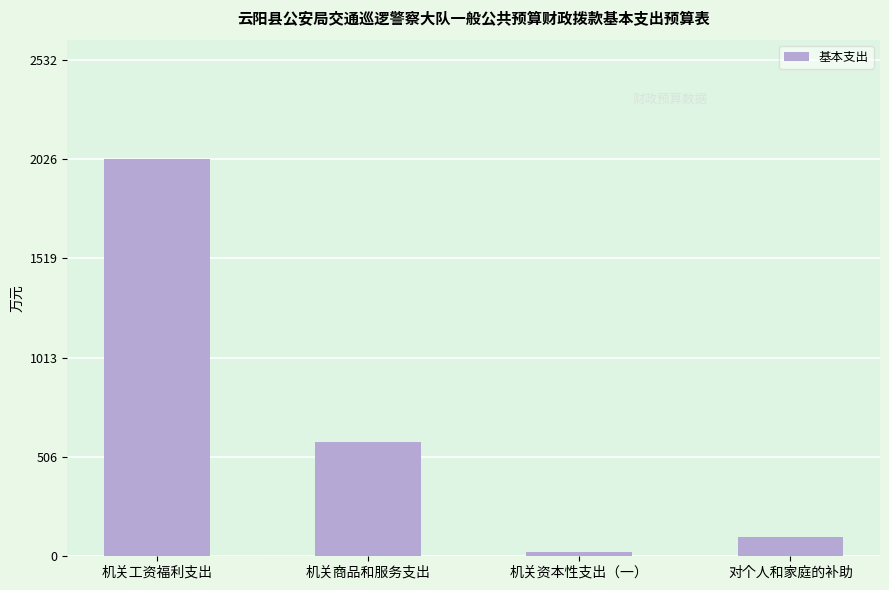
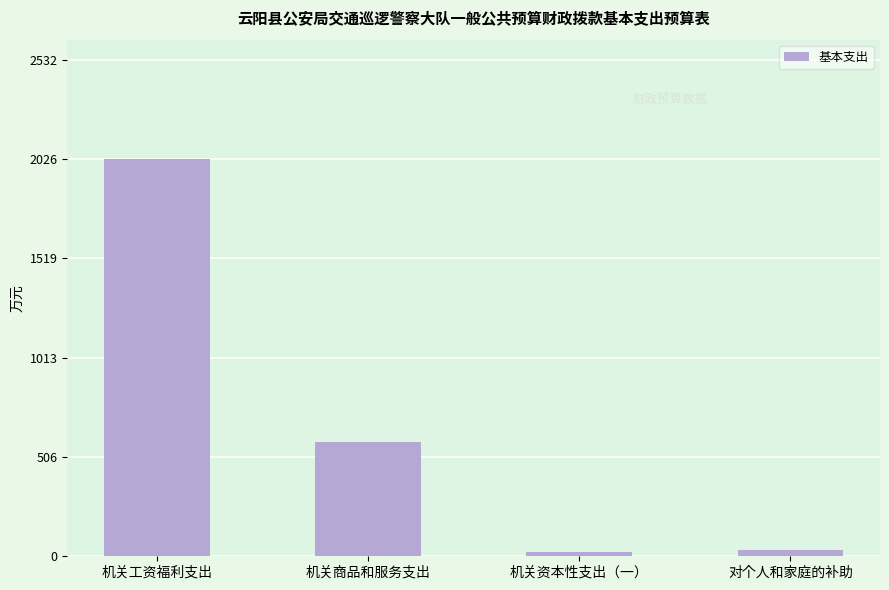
对个人和家庭的补助: 100 -> 30
